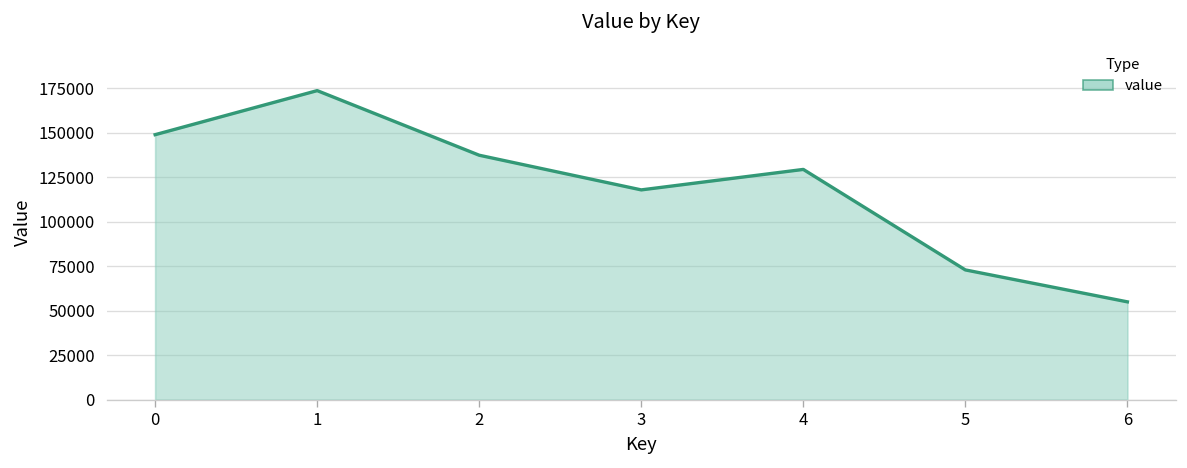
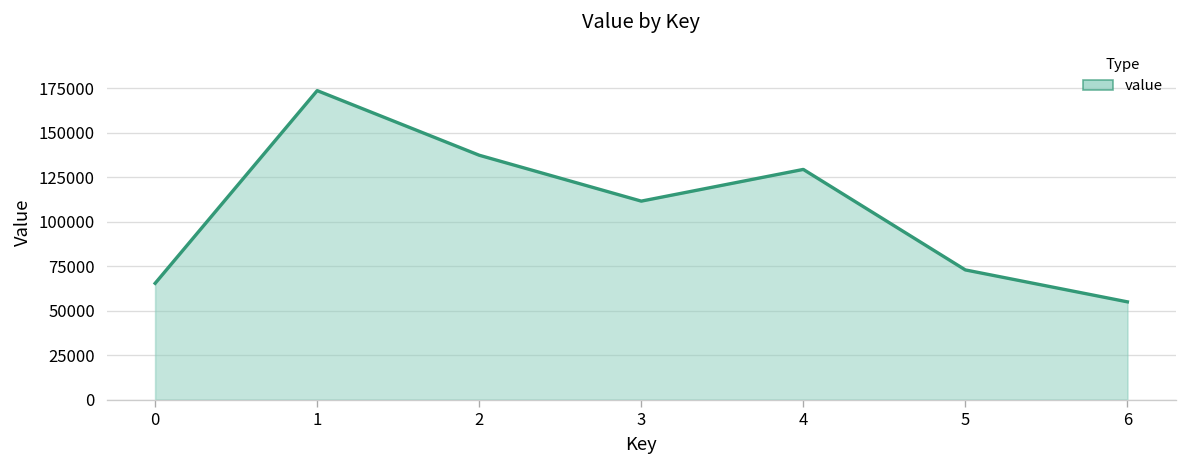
0: 149000 -> 65000
3: 118000 -> 112000
